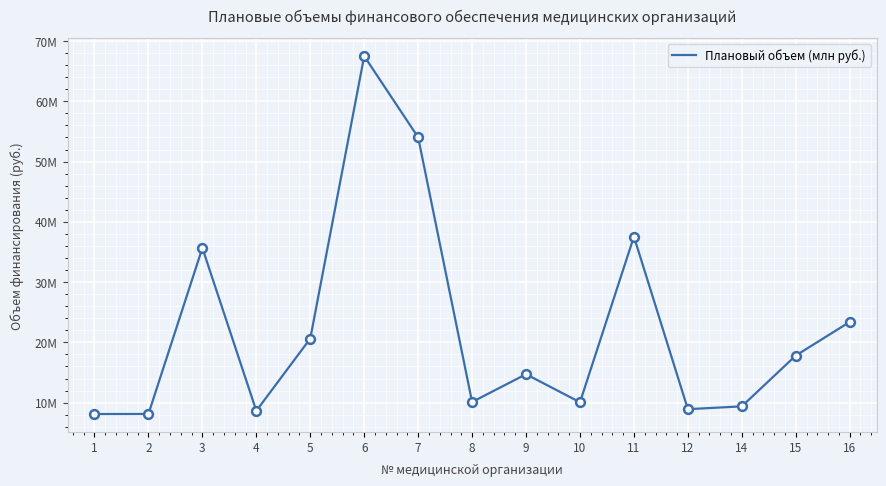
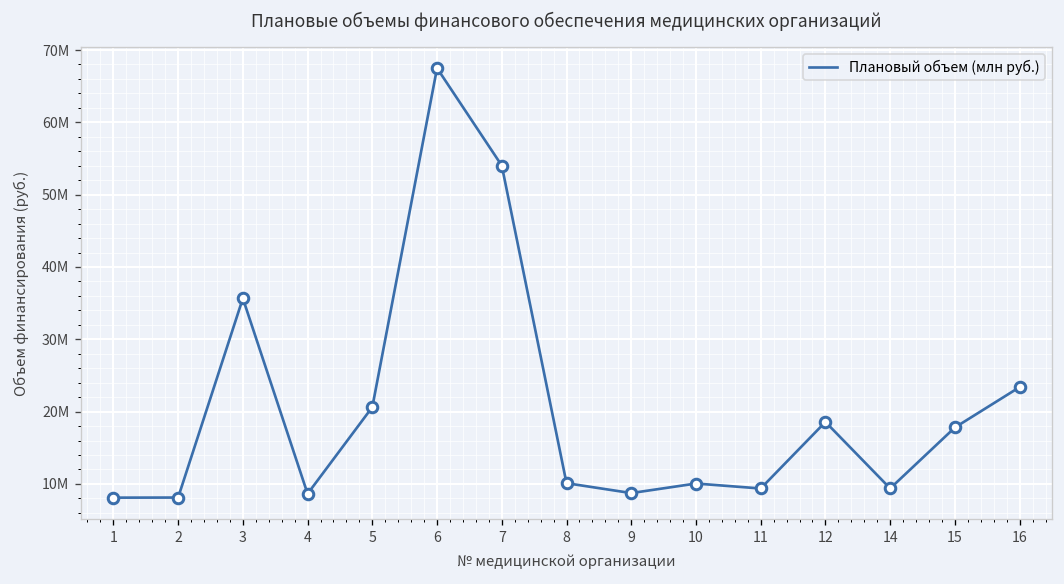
9: 15000000 -> 9000000
11: 38000000 -> 9000000
12: 9000000 -> 19000000
